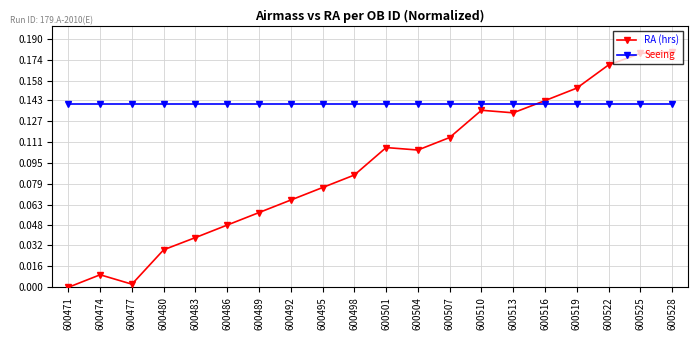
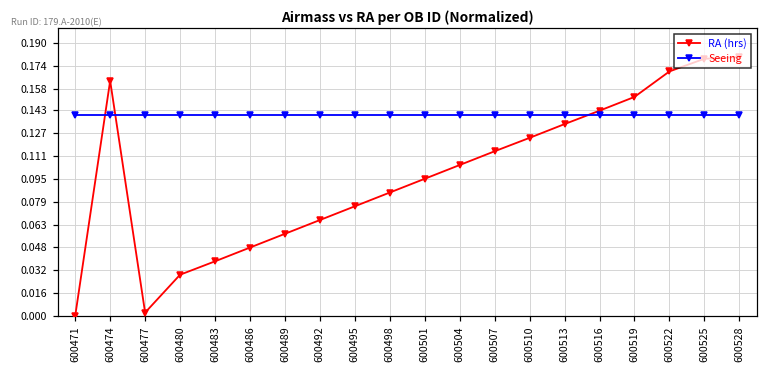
RA (hrs), 600474: 0.010 -> 0.164
RA (hrs), 600501: 0.107 -> 0.095
RA (hrs), 600510: 0.135 -> 0.124
